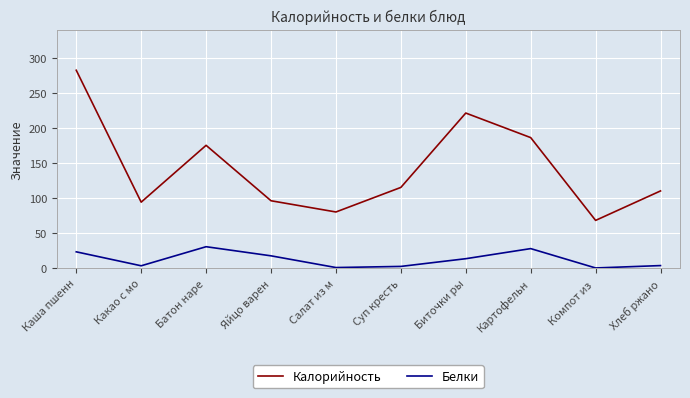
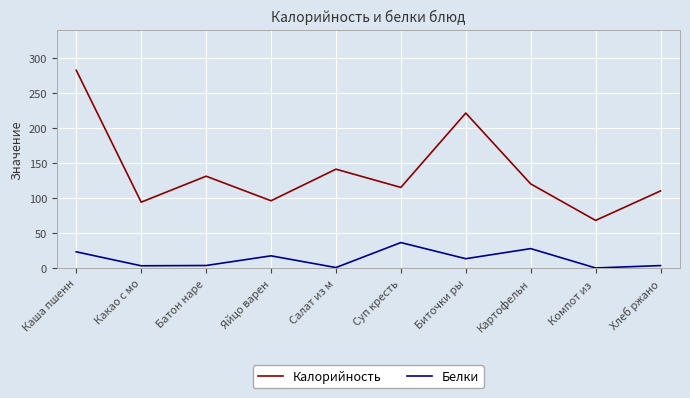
Калорийность, Батон наре: 180 -> 130
Белки, Батон наре: 30 -> 0
Калорийность, Салат из м: 80 -> 140
Белки, Суп кресть: 0 -> 40
Калорийность, Картофельн: 190 -> 120
